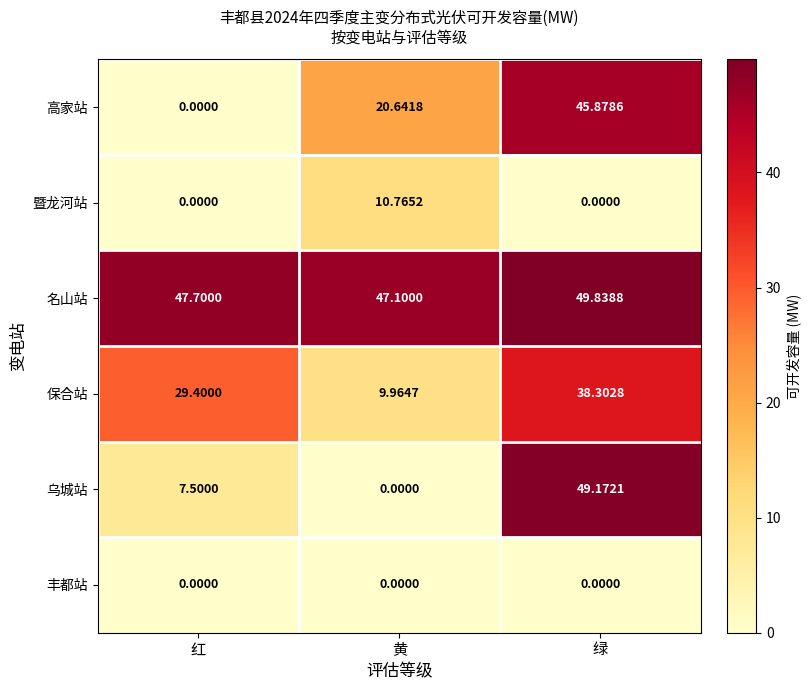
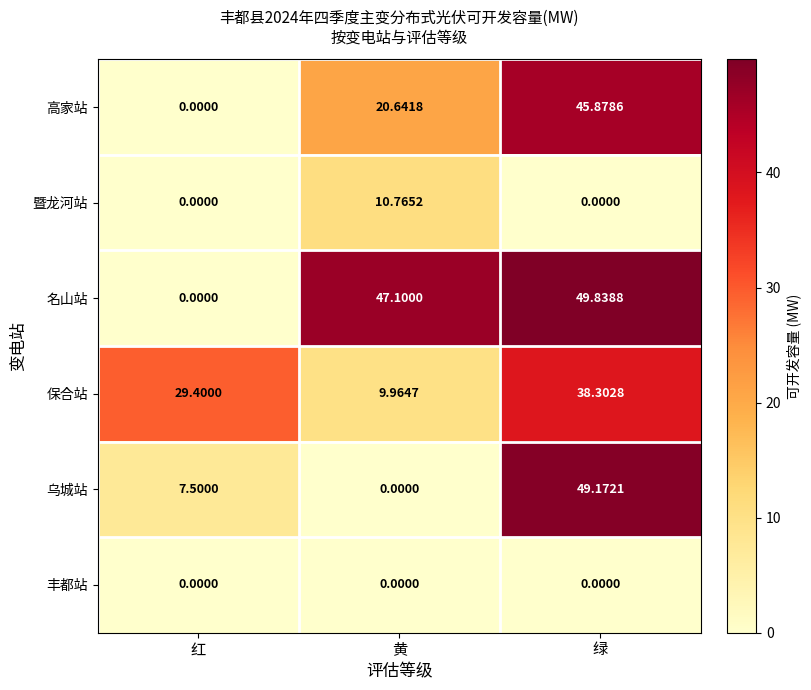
名山站, 红: 47.7000 -> 0.0000
